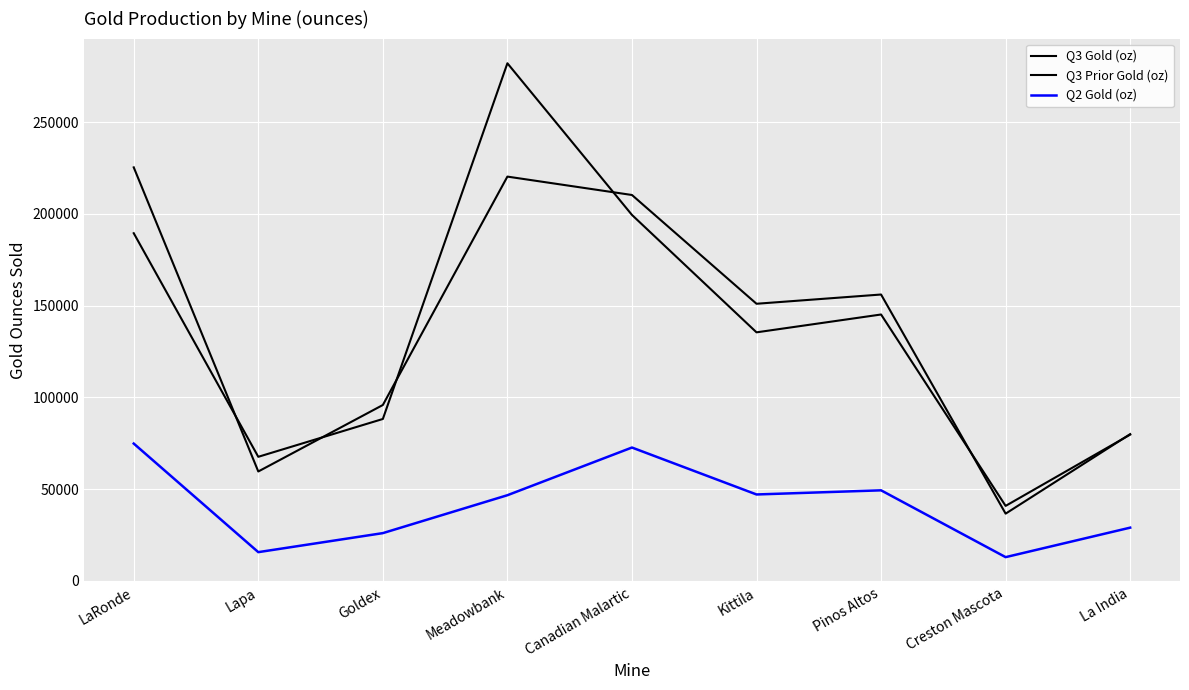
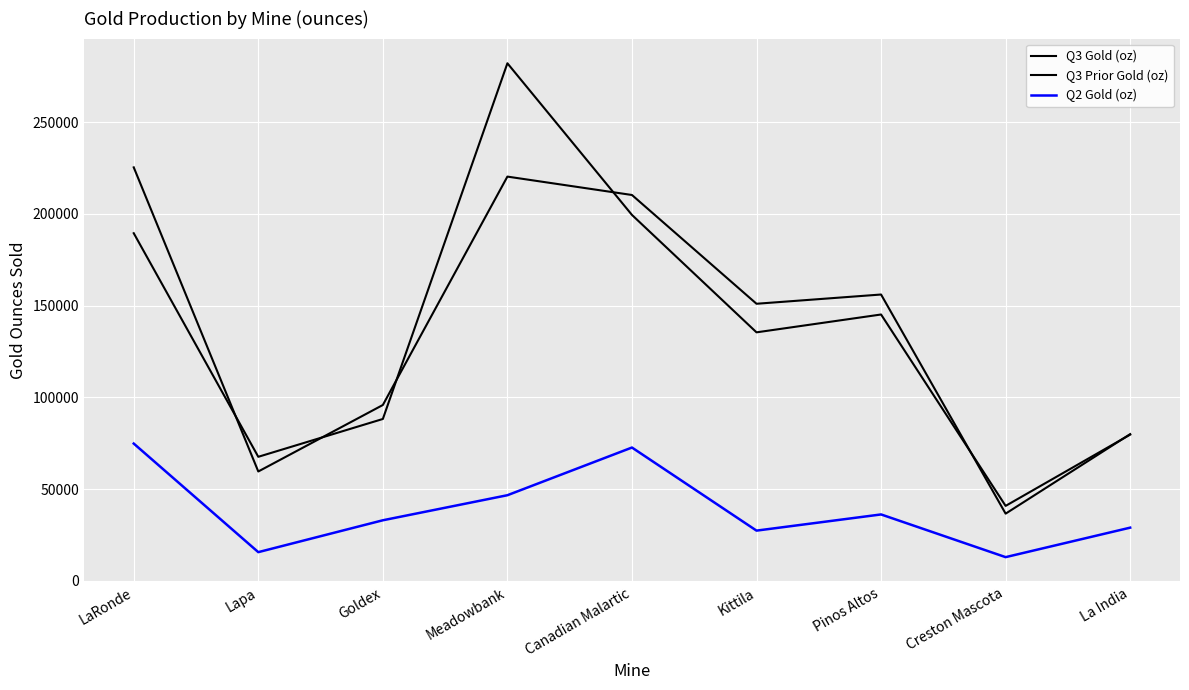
Q2 Gold (oz), Goldex: 26000 -> 33000
Q2 Gold (oz), Kittila: 47000 -> 27000
Q2 Gold (oz), Pinos Altos: 49000 -> 36000
